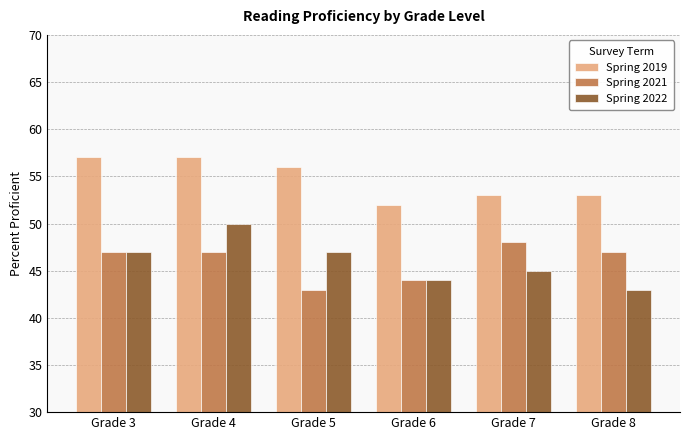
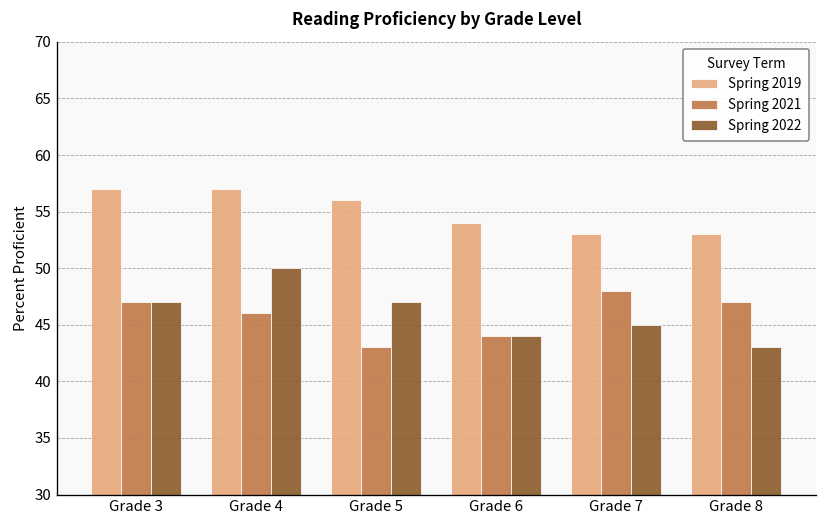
Spring 2021, Grade 4: 47 -> 46
Spring 2019, Grade 6: 52 -> 54
